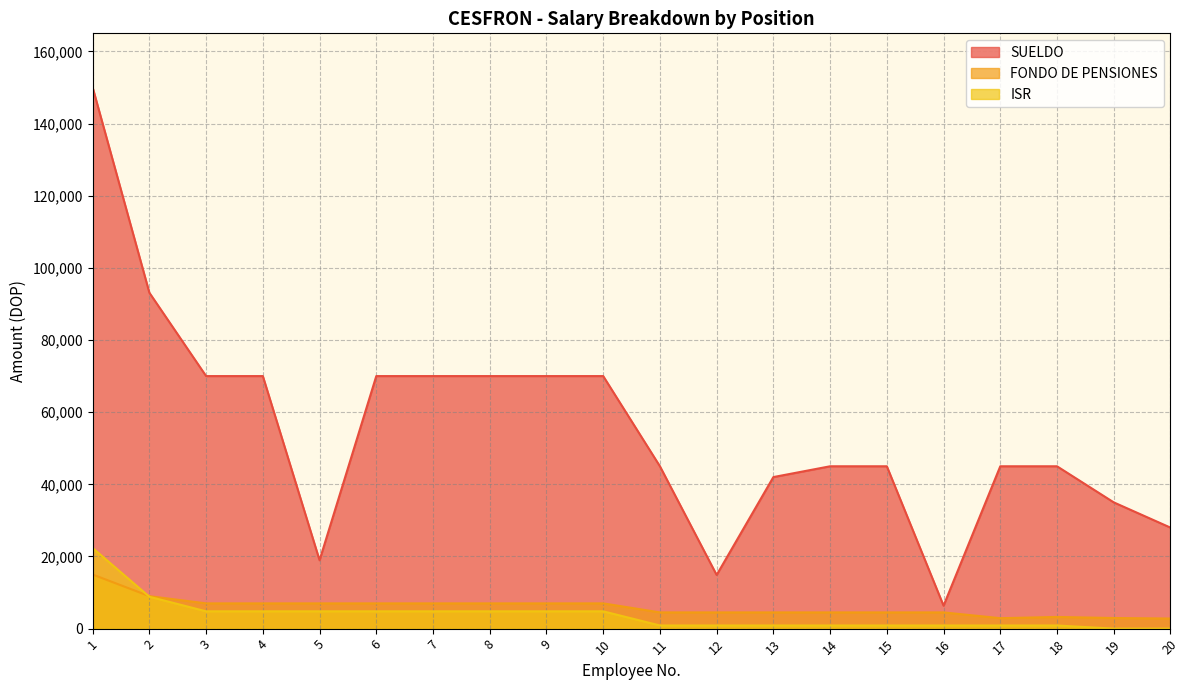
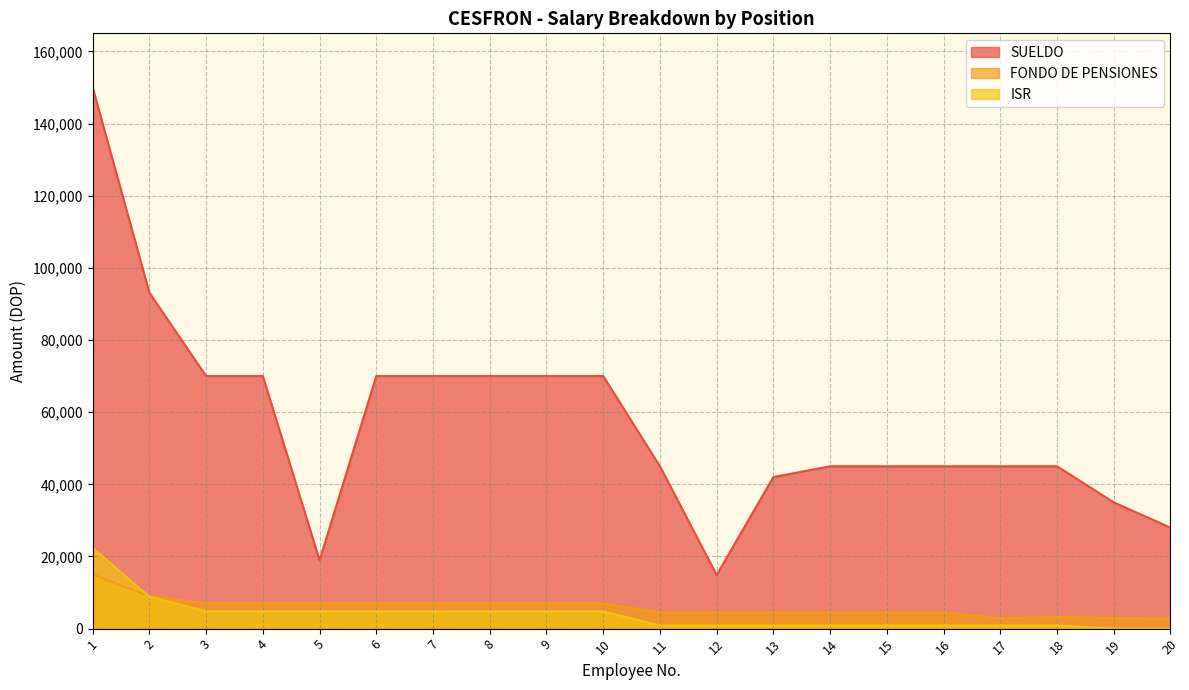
SUELDO, 16: 6,000 -> 45,000
